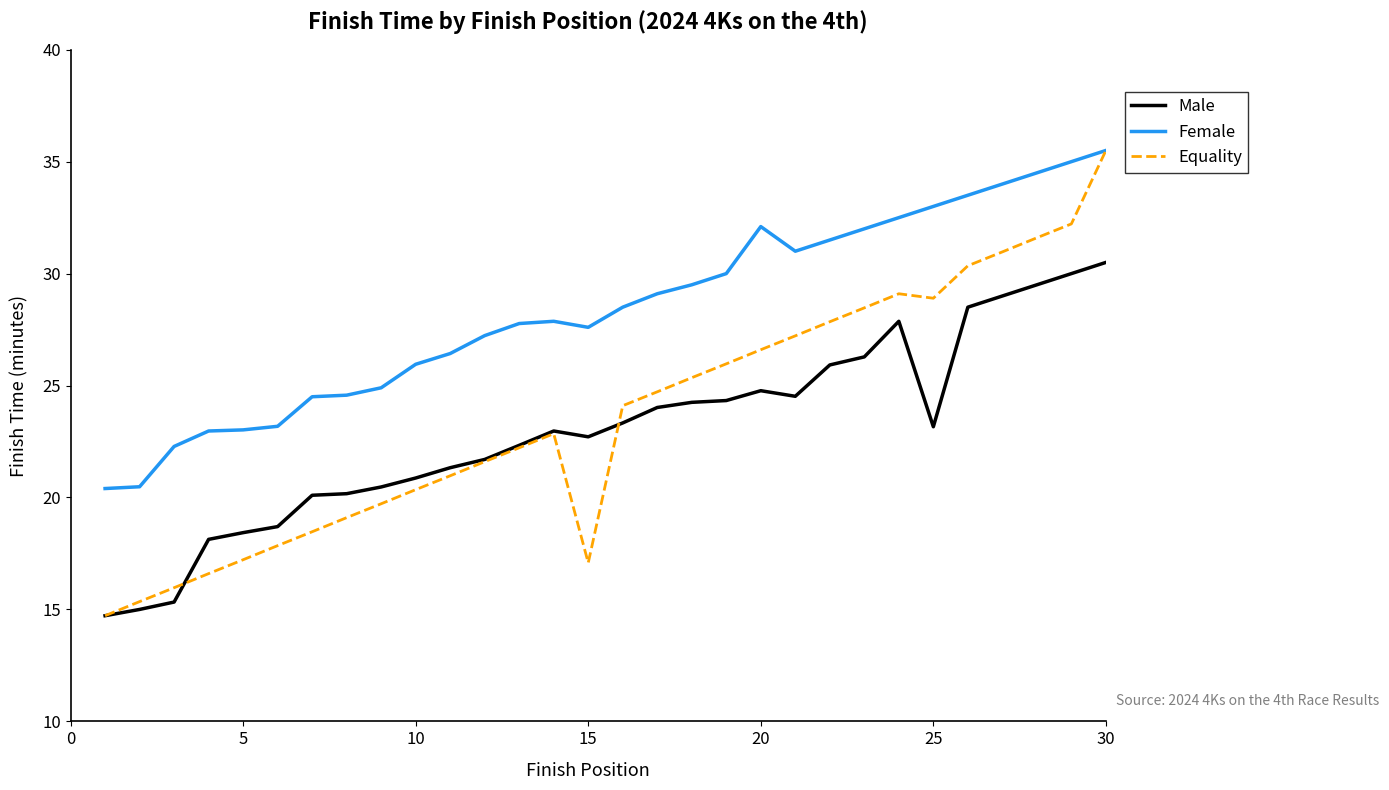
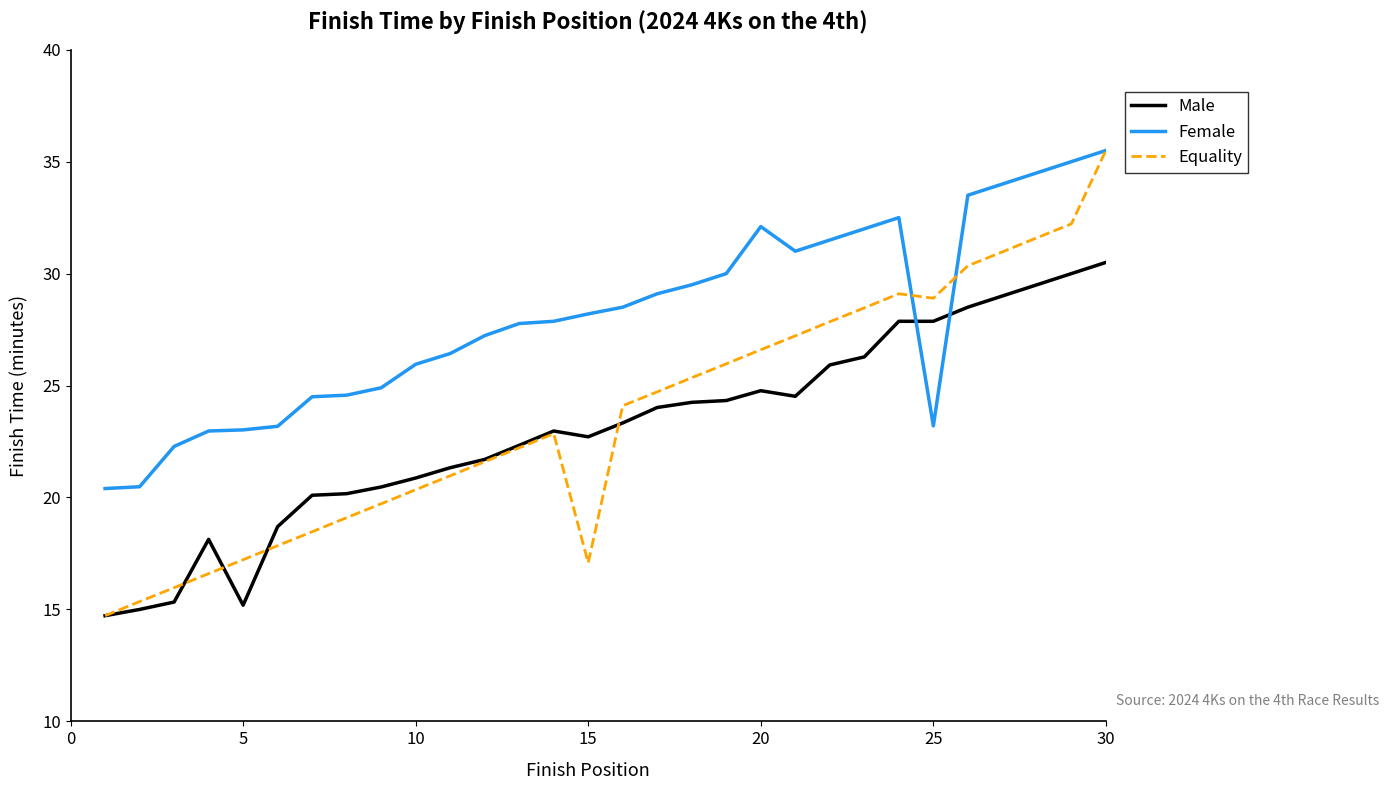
Male, 5: 18.4 -> 15.2
Female, 15: 27.6 -> 28.2
Male, 25: 23.2 -> 27.9
Female, 25: 33.0 -> 23.2
